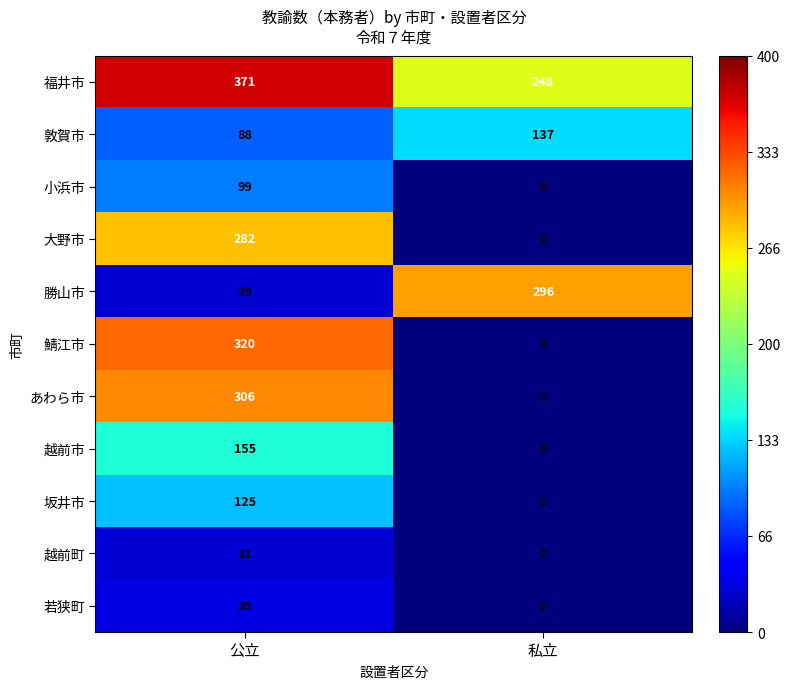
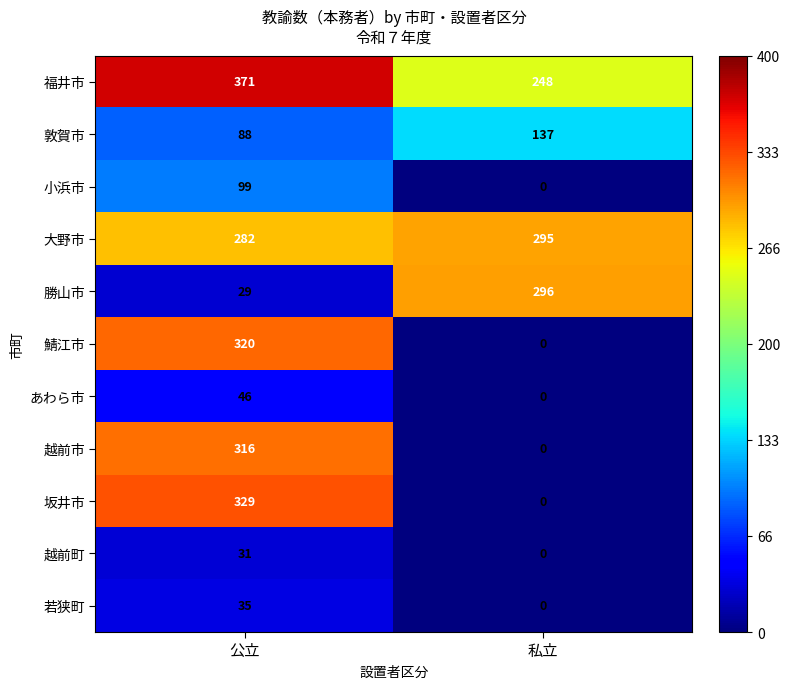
大野市, 私立: 0 -> 295
あわら市, 公立: 306 -> 46
越前市, 公立: 155 -> 316
坂井市, 公立: 125 -> 329
